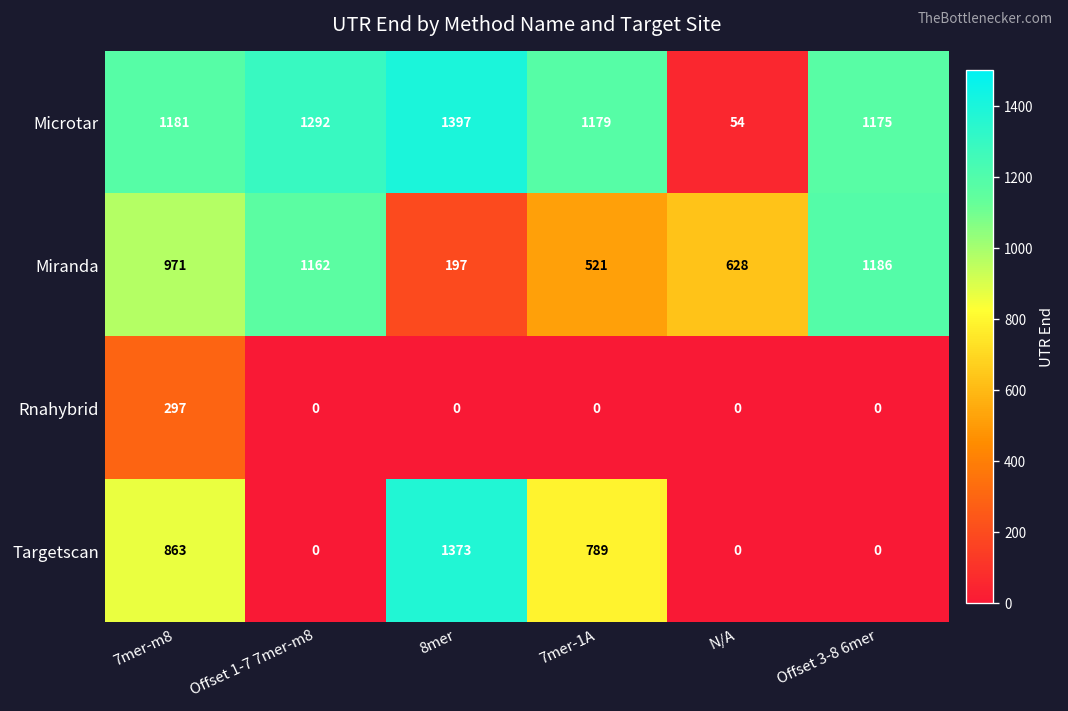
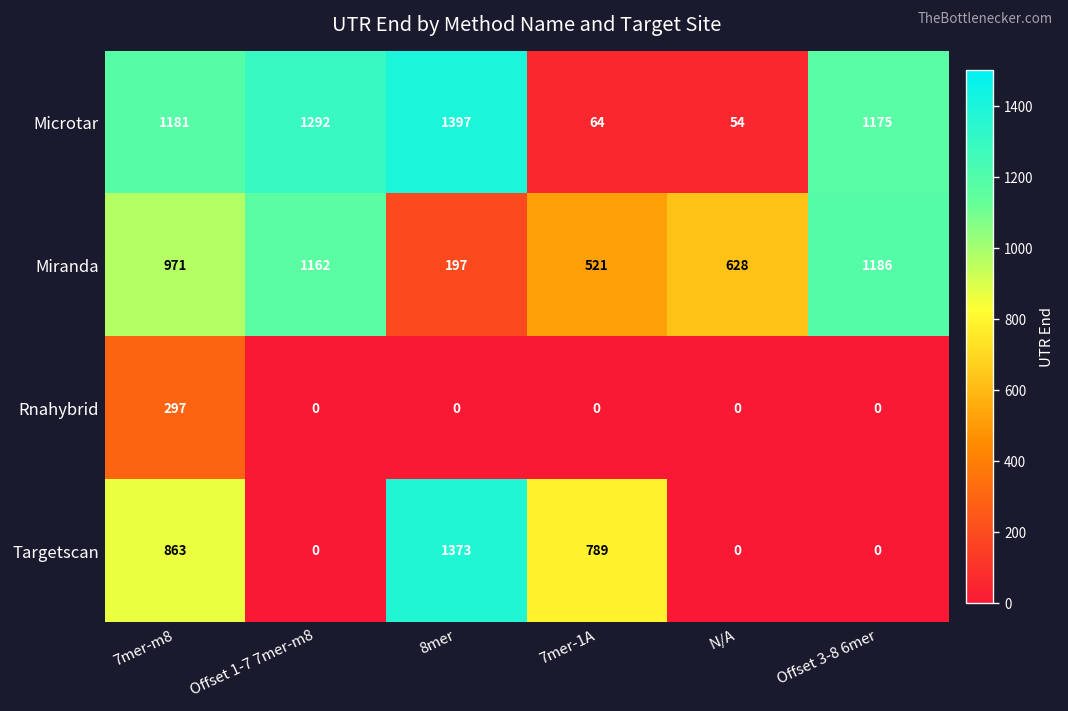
Microtar, 7mer-1A: 1179 -> 64
